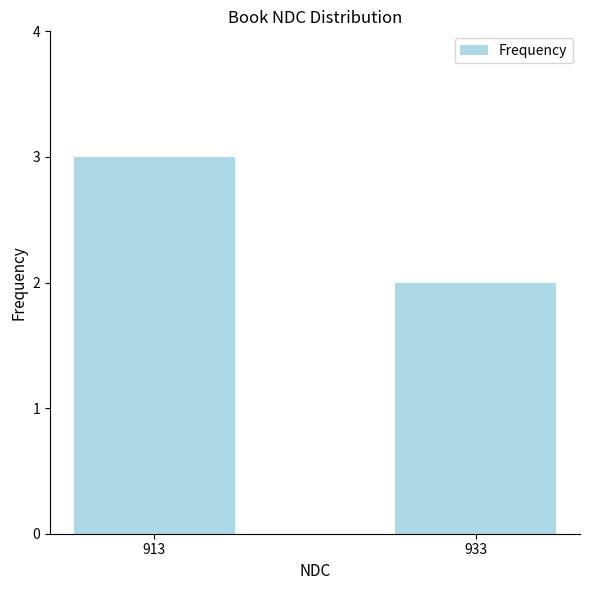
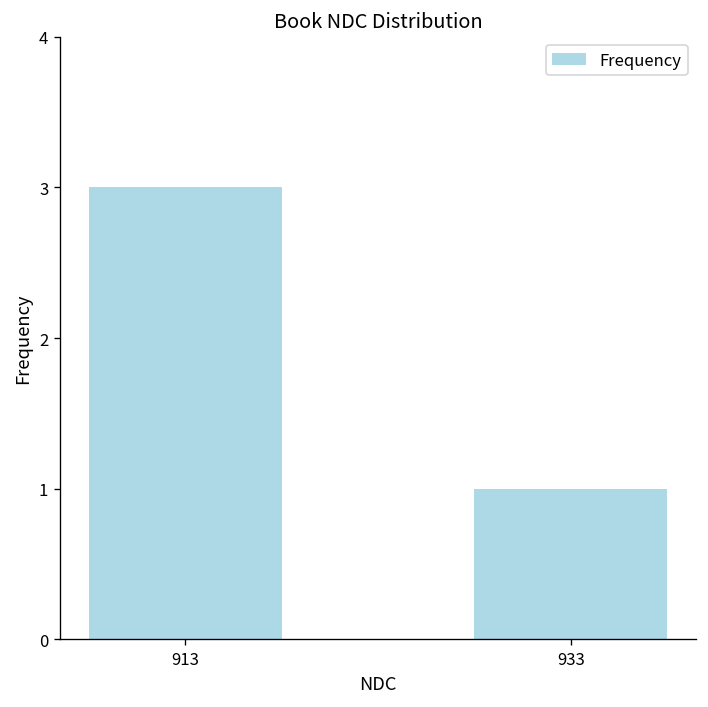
933: 2 -> 1
